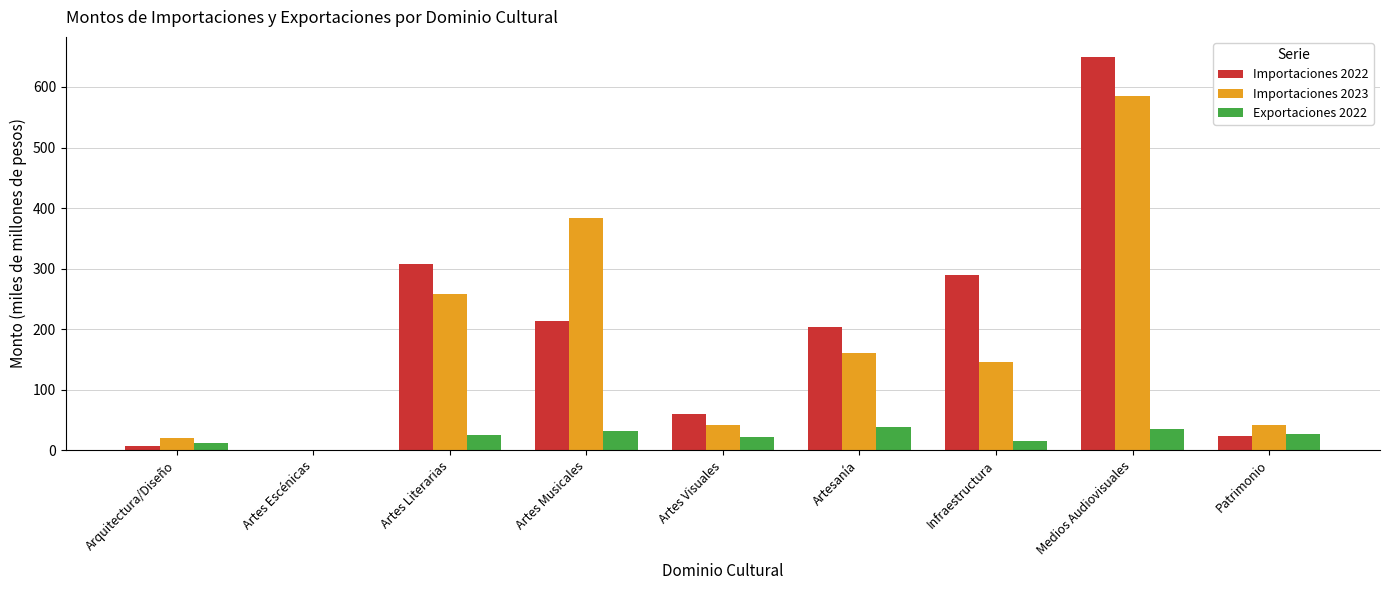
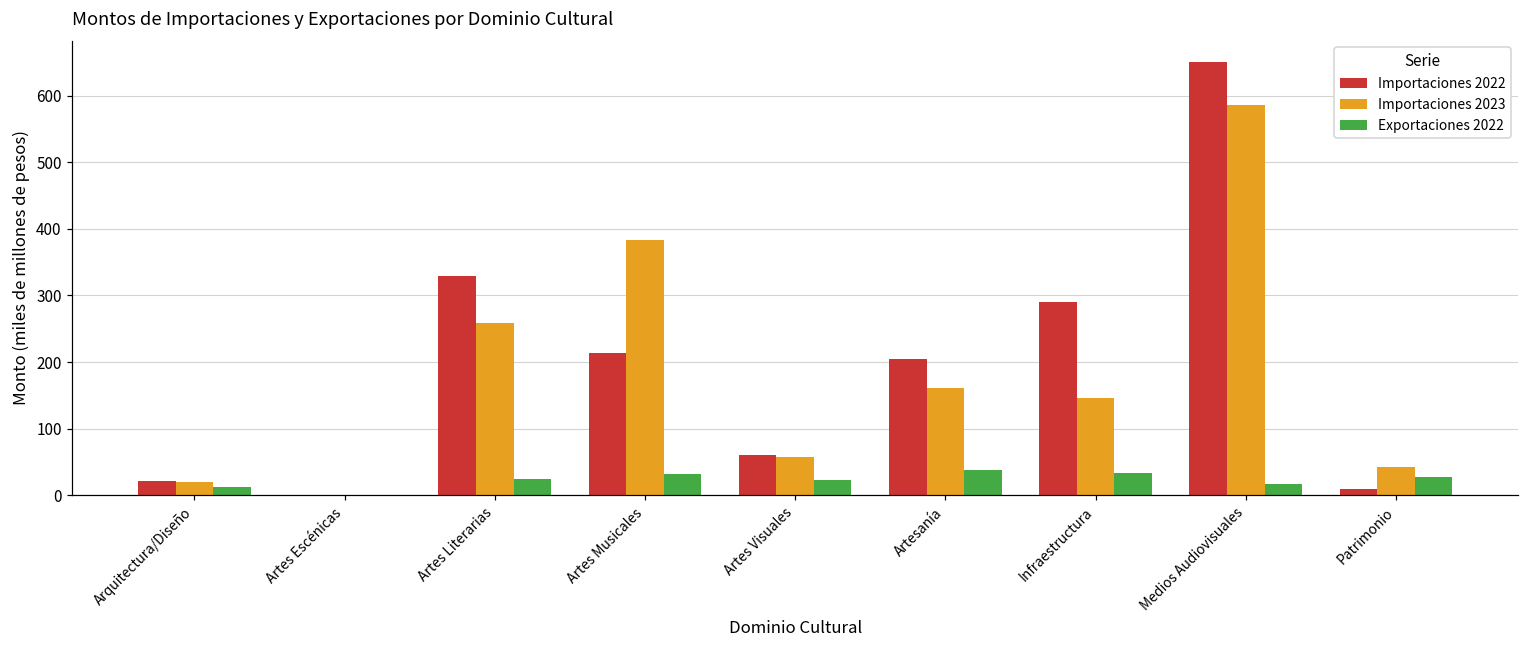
Importaciones 2022, Arquitectura/Diseño: 10 -> 20
Importaciones 2022, Artes Literarias: 310 -> 330
Importaciones 2023, Artes Visuales: 40 -> 60
Exportaciones 2022, Infraestructura: 20 -> 30
Exportaciones 2022, Medios Audiovisuales: 40 -> 20
Importaciones 2022, Patrimonio: 20 -> 10
